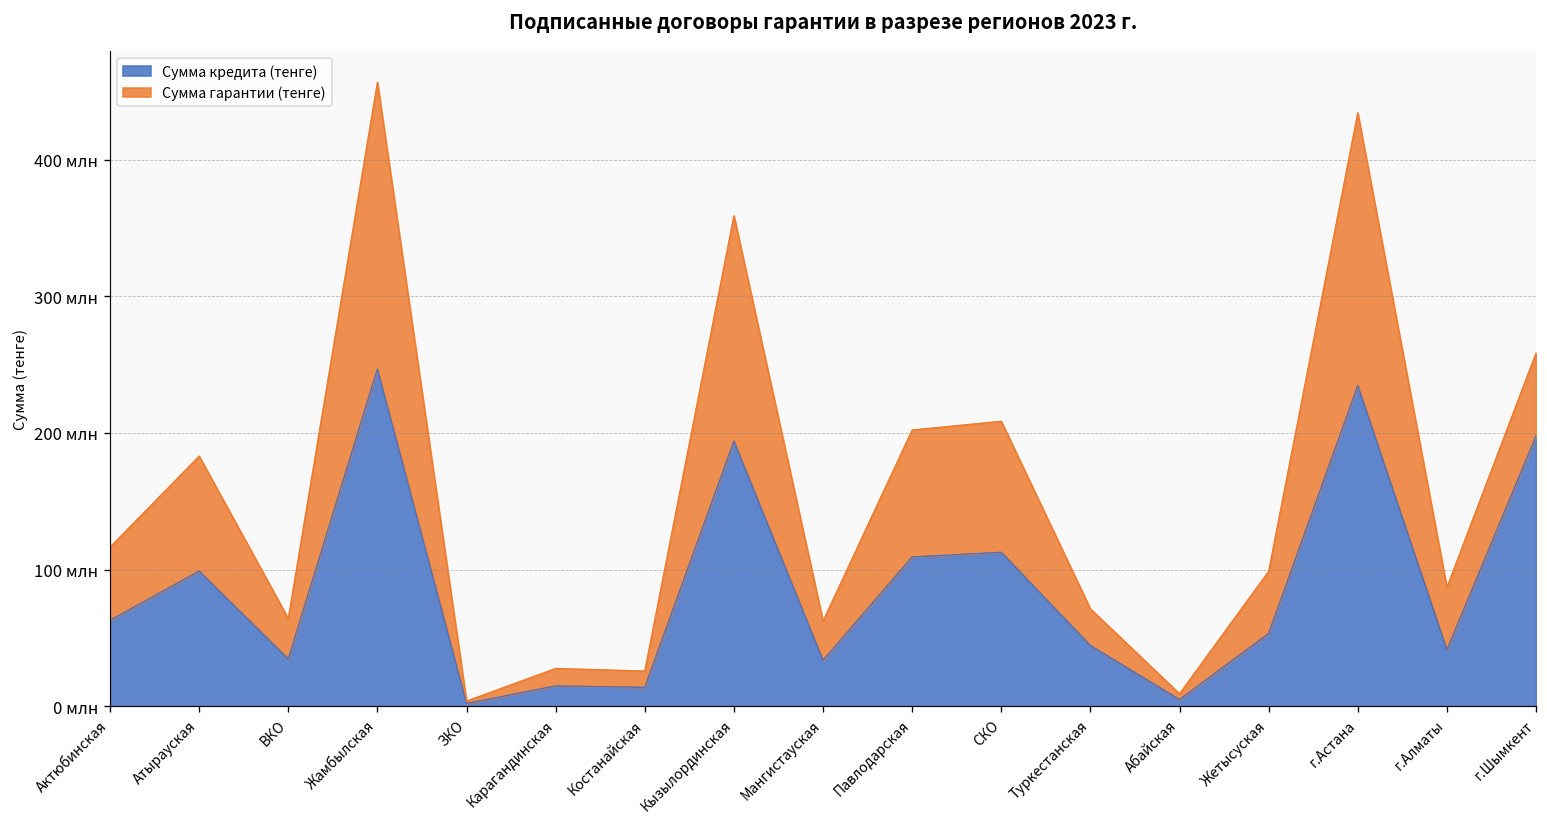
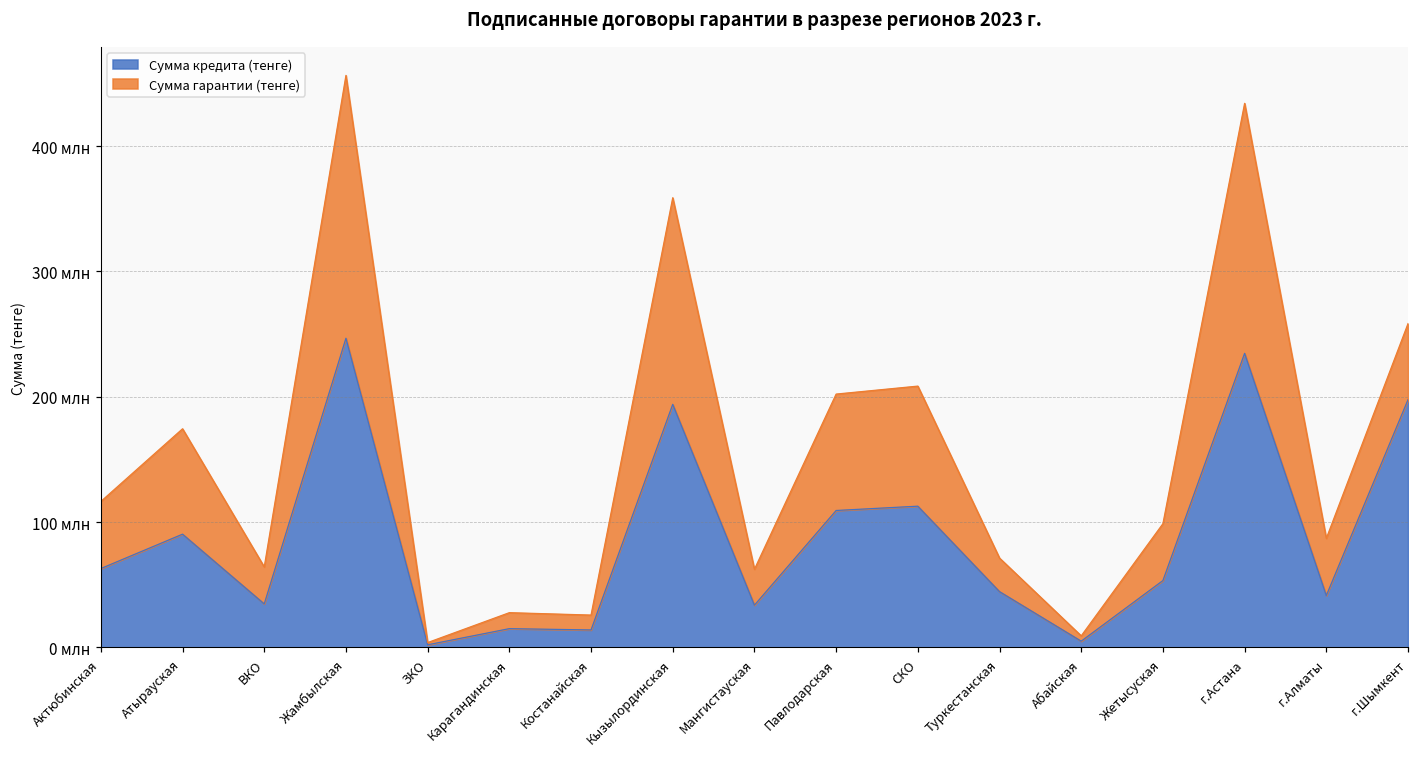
Сумма кредита (тенге), Атырауская: 99 млн -> 90 млн
